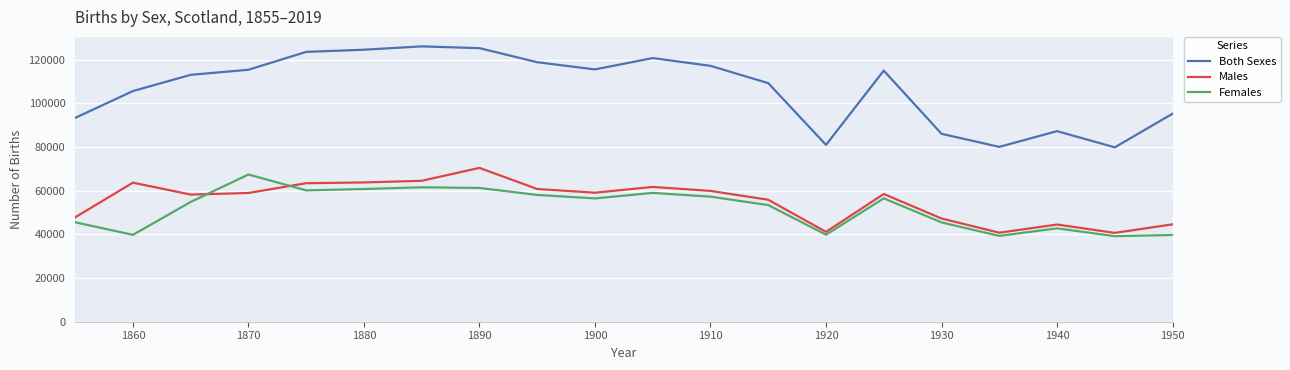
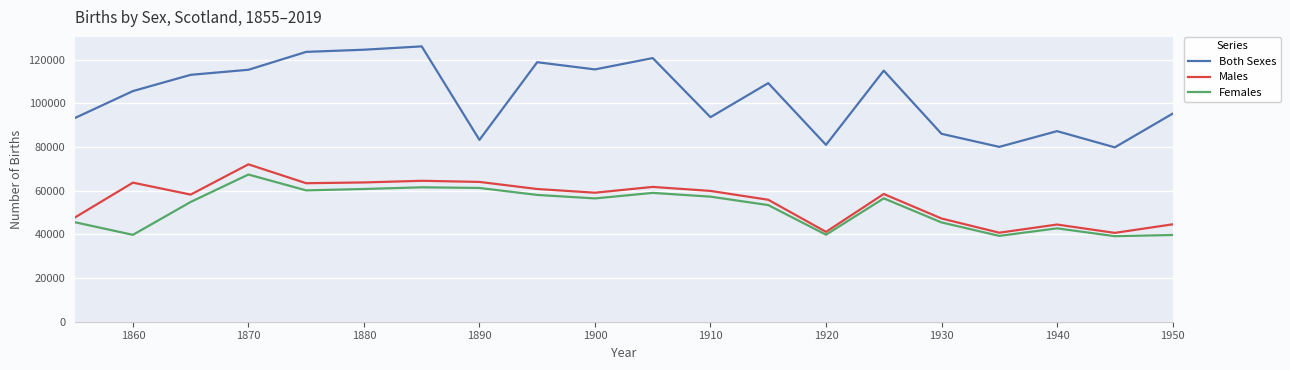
Males, 1870: 59000 -> 72000
Both Sexes, 1890: 125000 -> 83000
Males, 1890: 70000 -> 64000
Both Sexes, 1910: 117000 -> 94000
